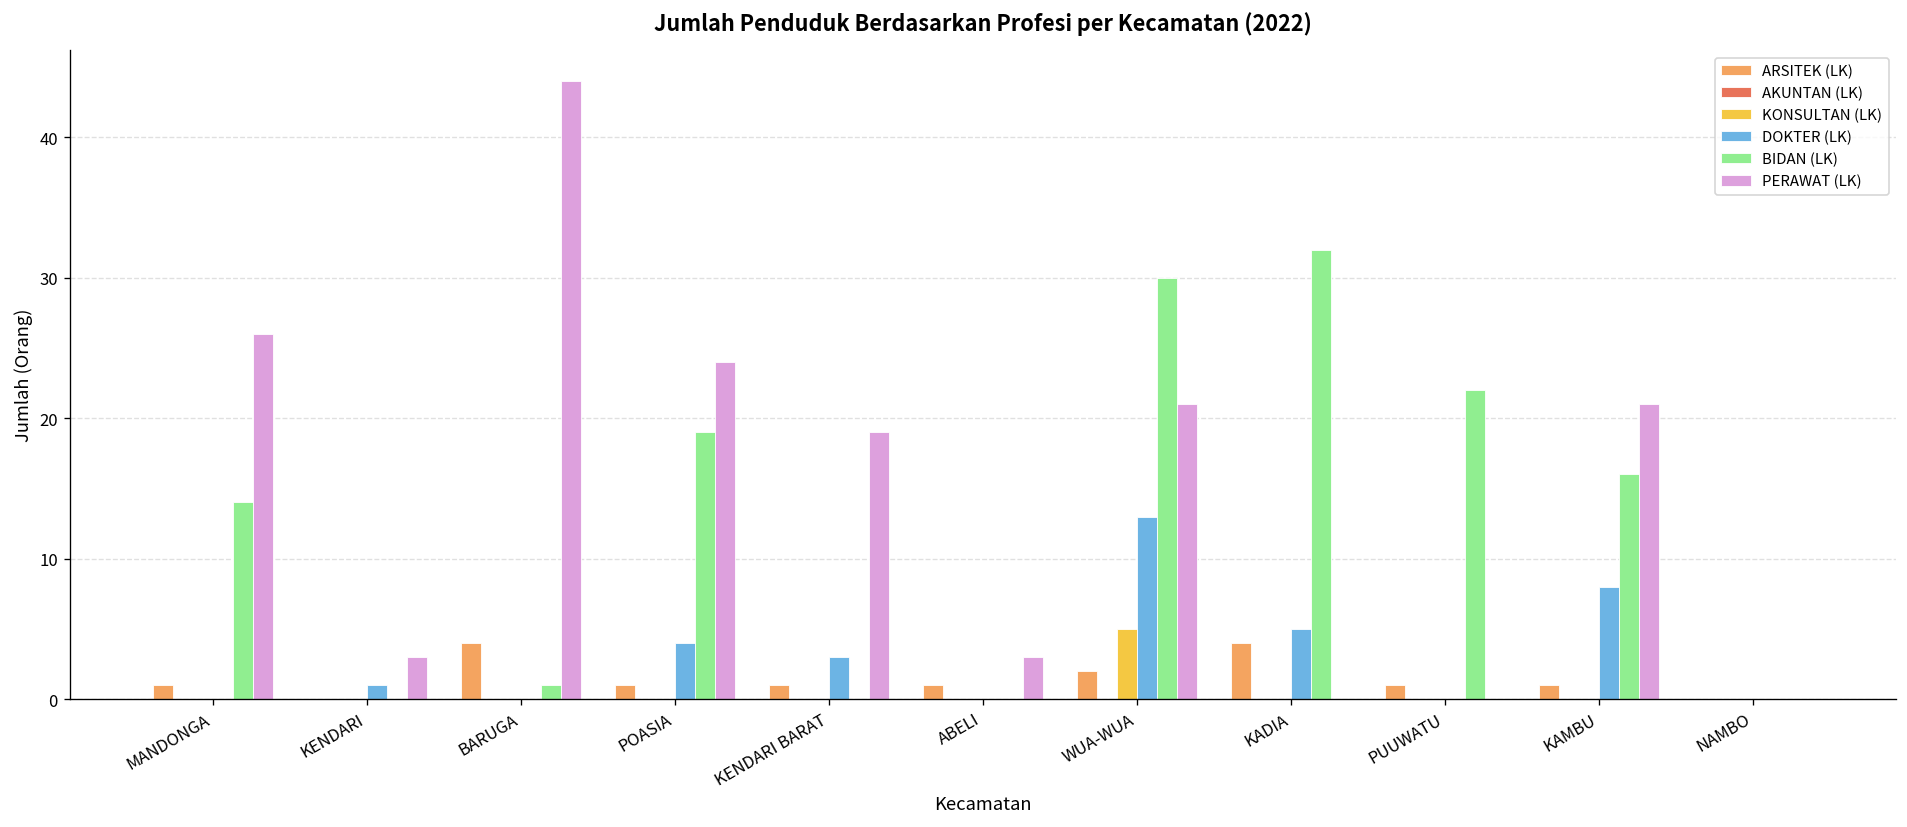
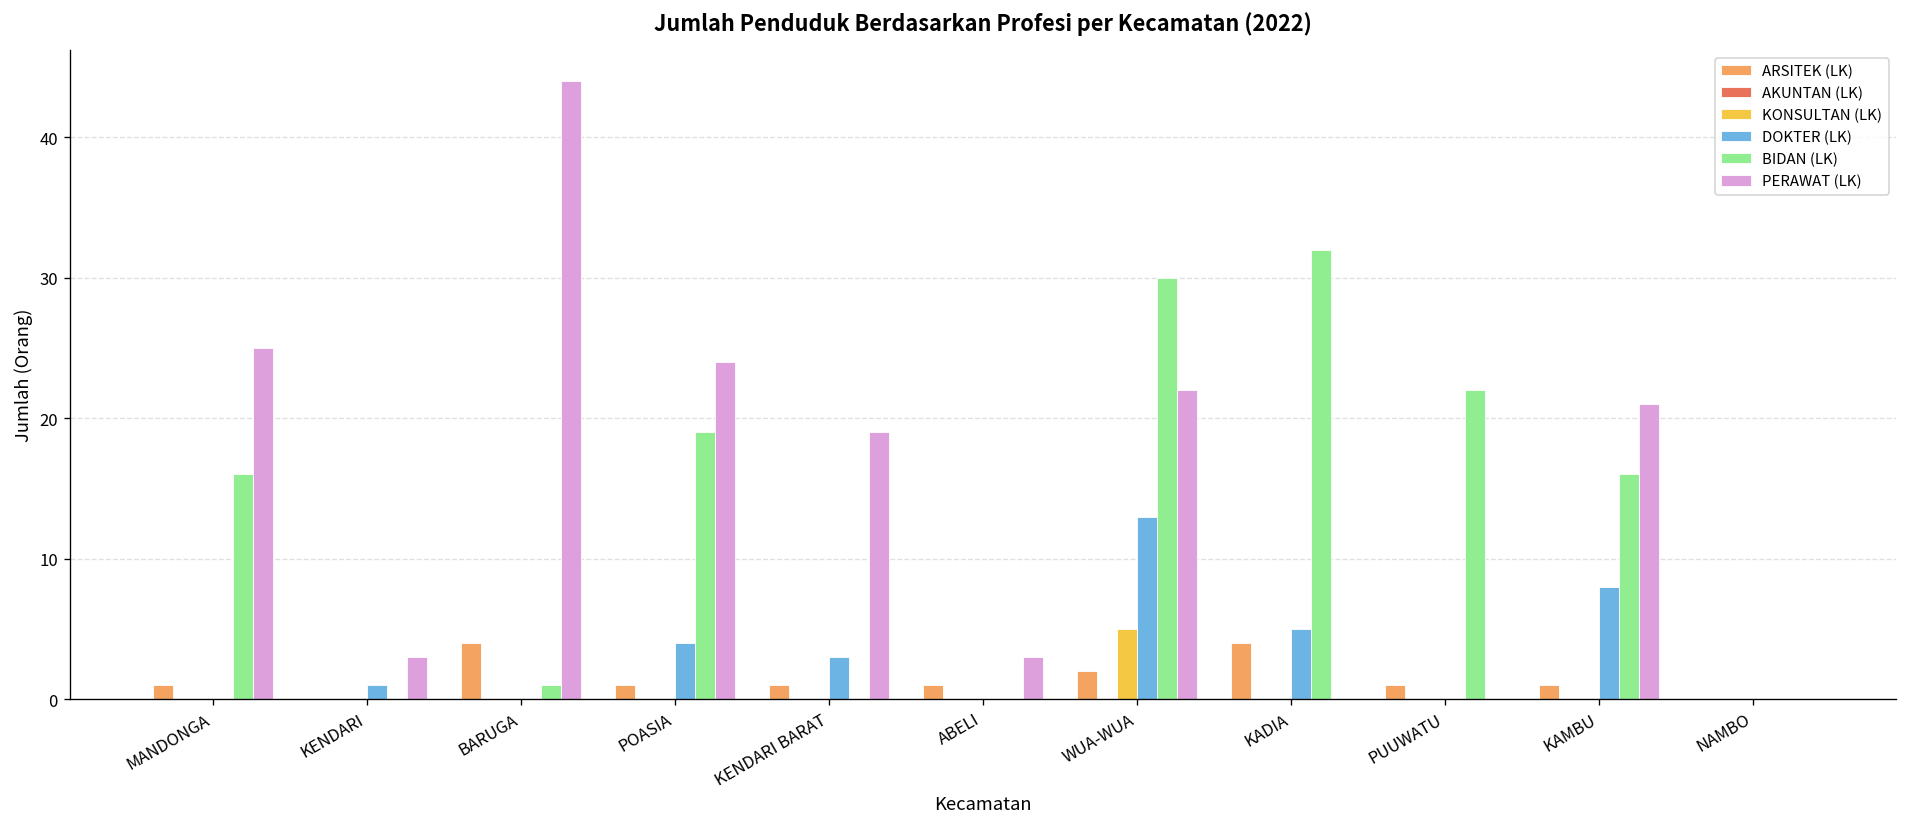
BIDAN (LK), MANDONGA: 14 -> 16
PERAWAT (LK), MANDONGA: 26 -> 25
PERAWAT (LK), WUA-WUA: 21 -> 22
